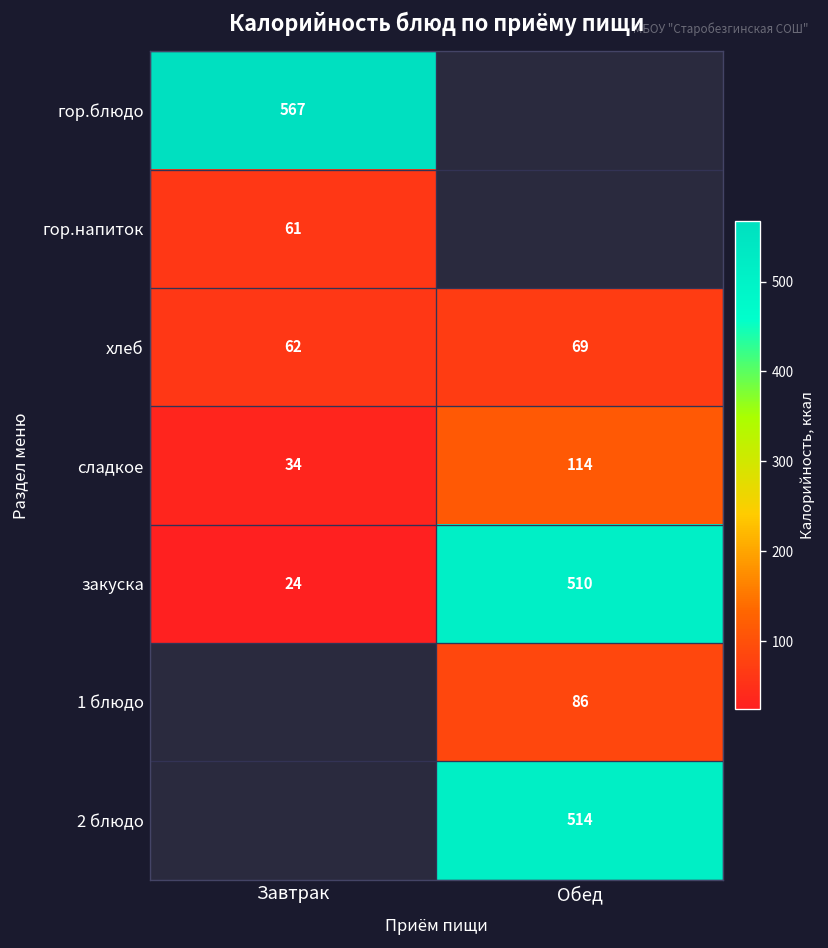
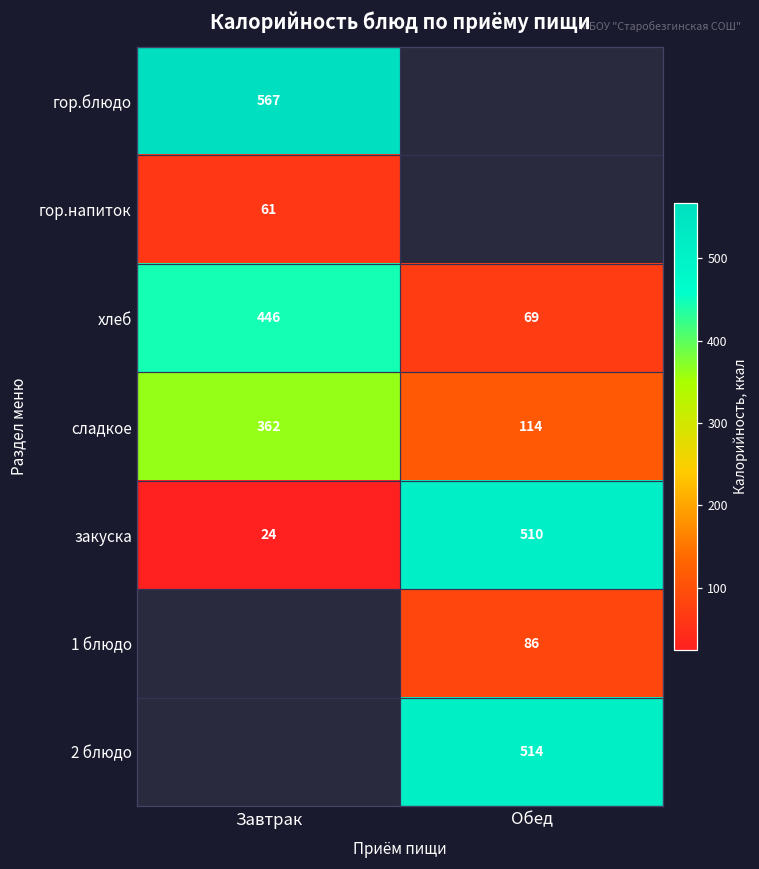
хлеб, Завтрак: 62 -> 446
сладкое, Завтрак: 34 -> 362
